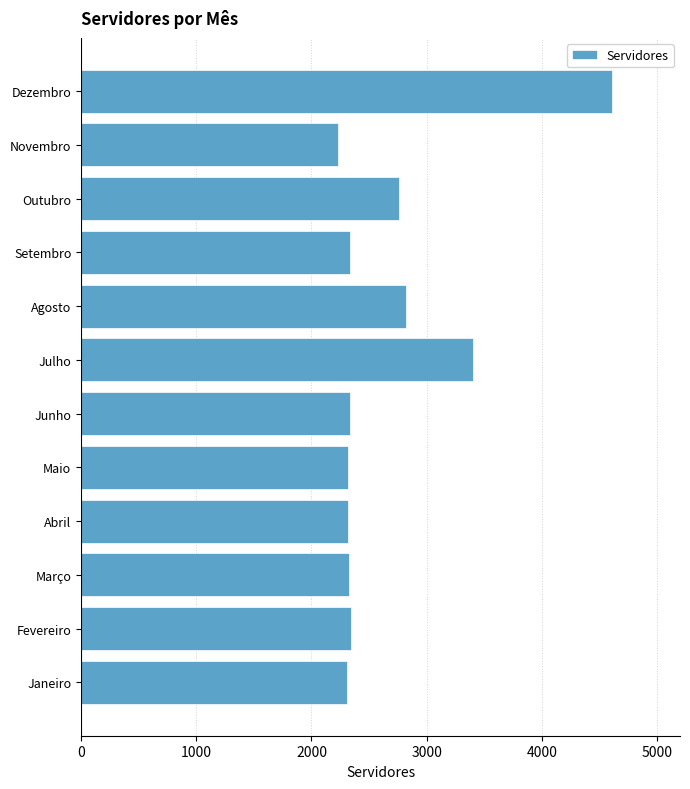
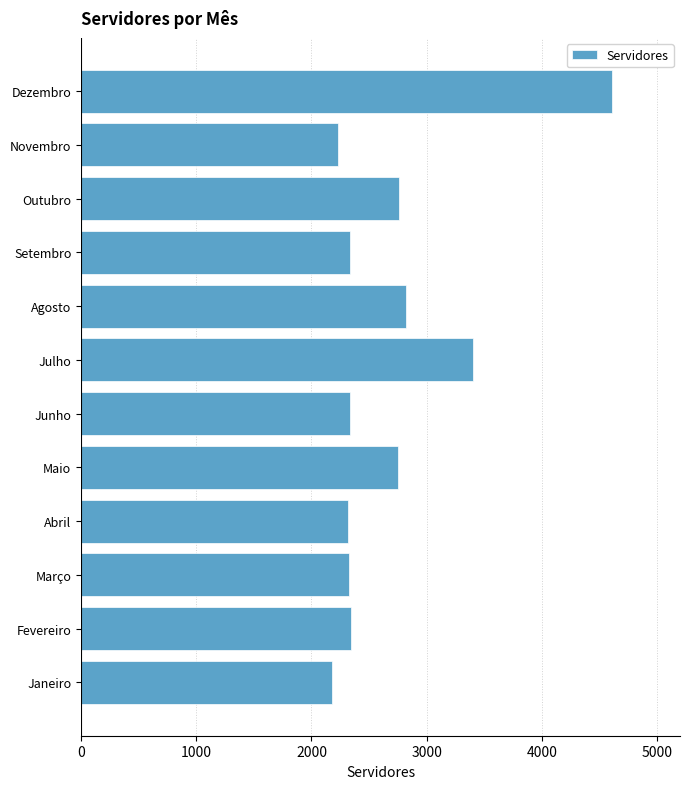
Maio: 2320 -> 2750
Janeiro: 2310 -> 2180
